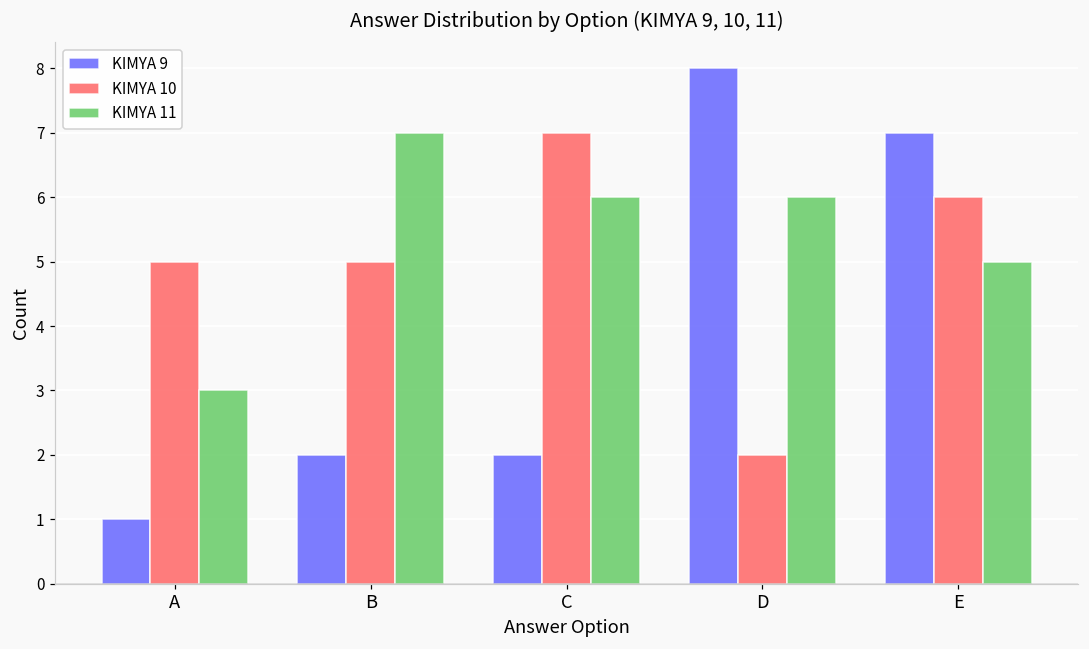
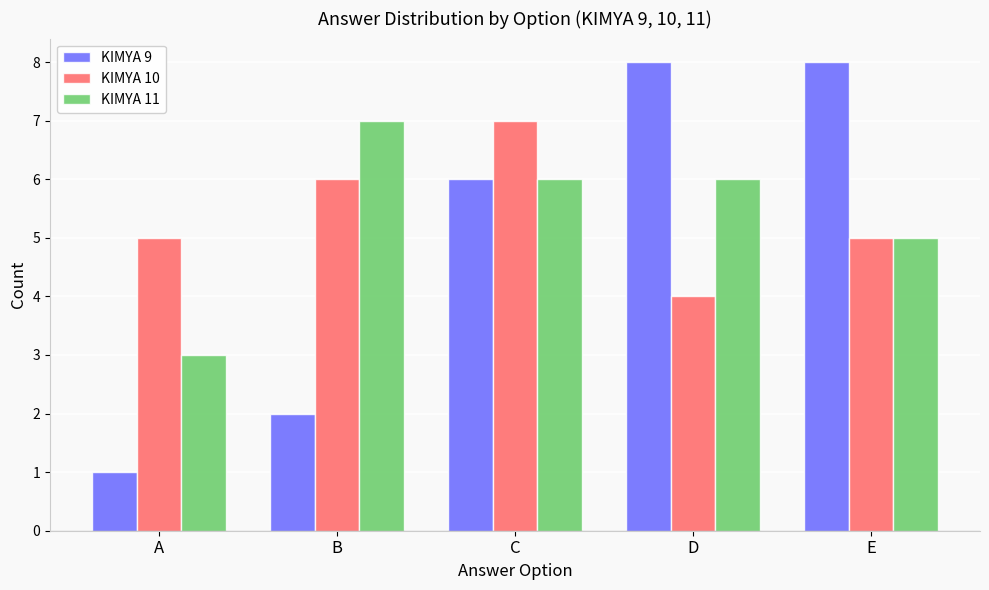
KIMYA 10, B: 5 -> 6
KIMYA 9, C: 2 -> 6
KIMYA 10, D: 2 -> 4
KIMYA 9, E: 7 -> 8
KIMYA 10, E: 6 -> 5
